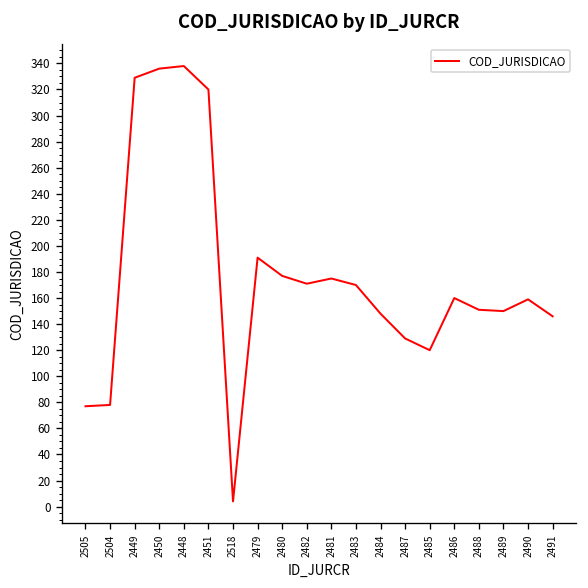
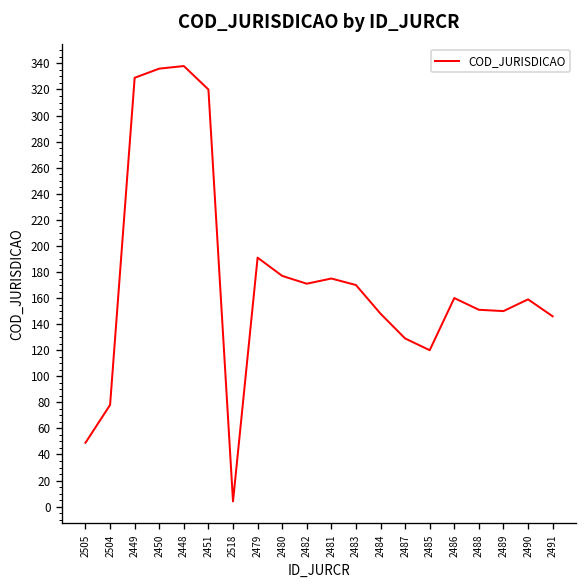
2505: 77 -> 49
